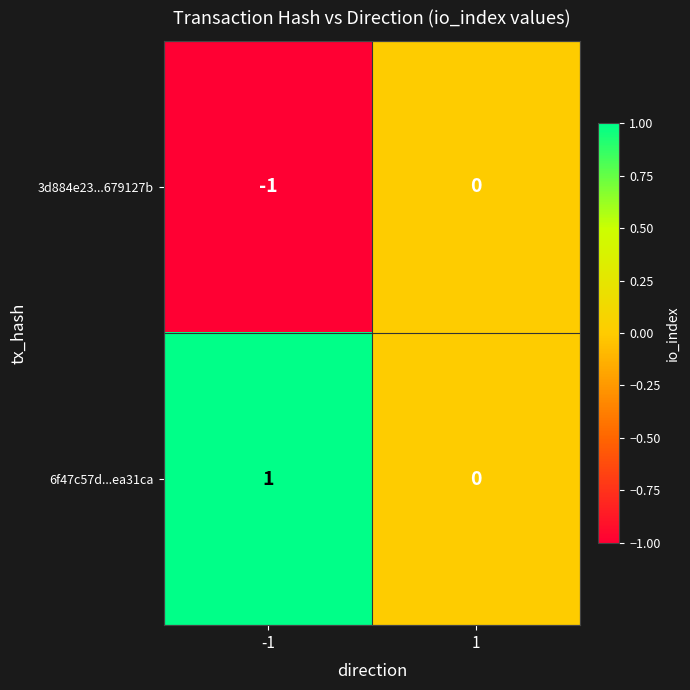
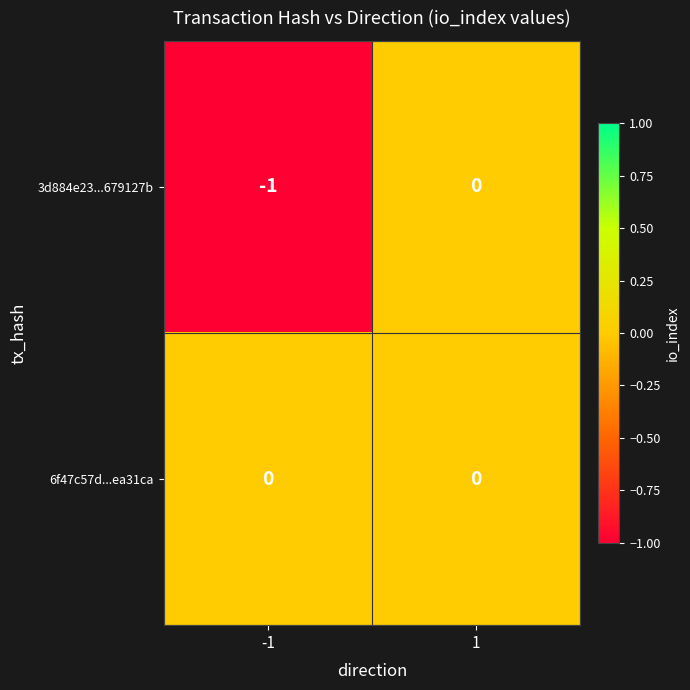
6f47c57d...ea31ca, -1: 1 -> 0
